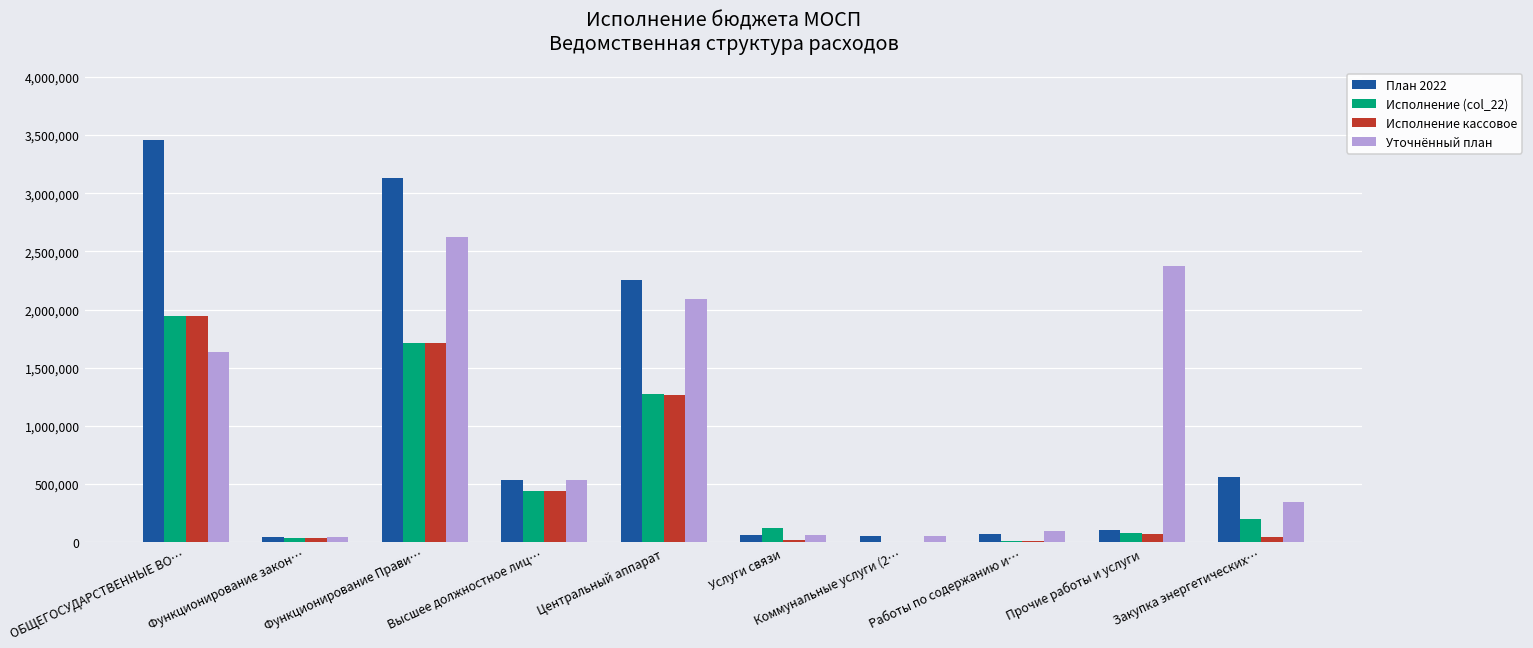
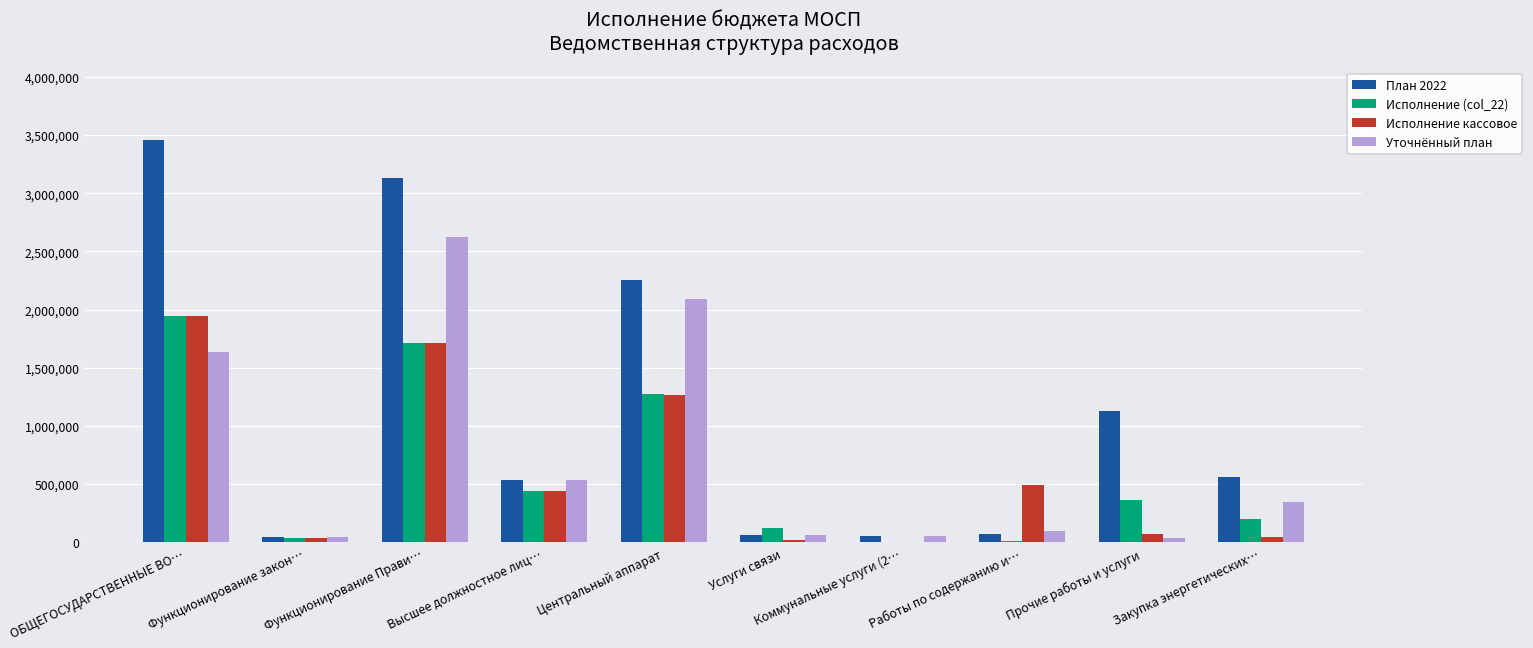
Исполнение кассовое, Работы по содержанию и…: 10,000 -> 490,000
План 2022, Прочие работы и услуги: 100,000 -> 1,130,000
Исполнение (col_22), Прочие работы и услуги: 80,000 -> 360,000
Уточнённый план, Прочие работы и услуги: 2,370,000 -> 40,000
